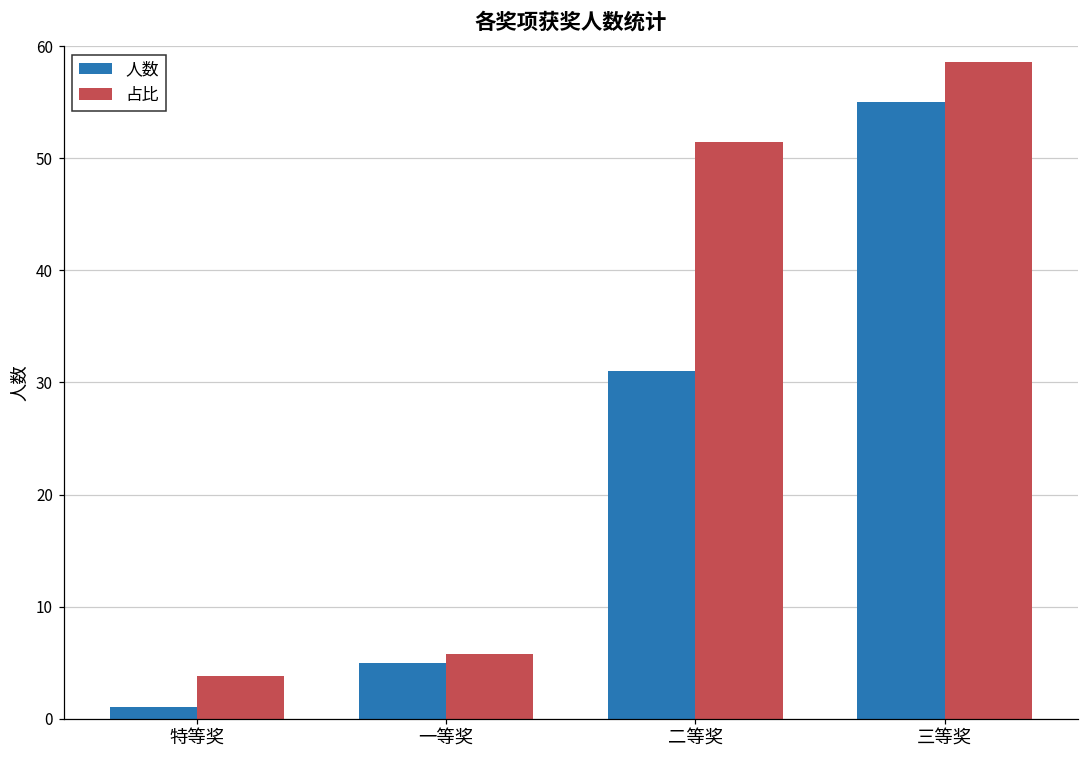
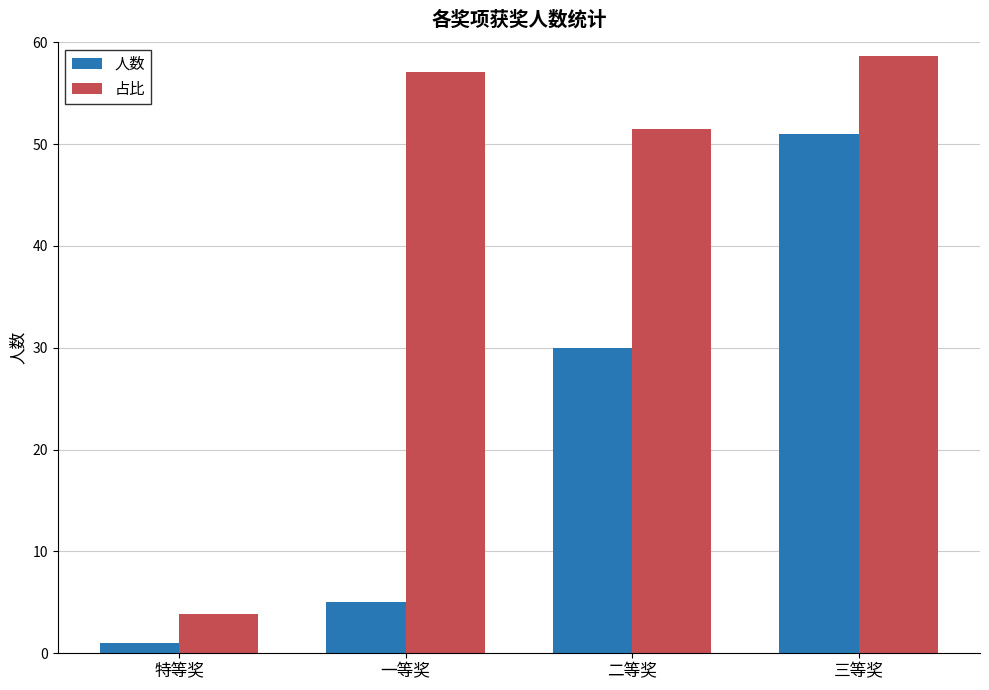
占比, 一等奖: 5.8 -> 57.1
人数, 二等奖: 31 -> 30
人数, 三等奖: 55 -> 51
